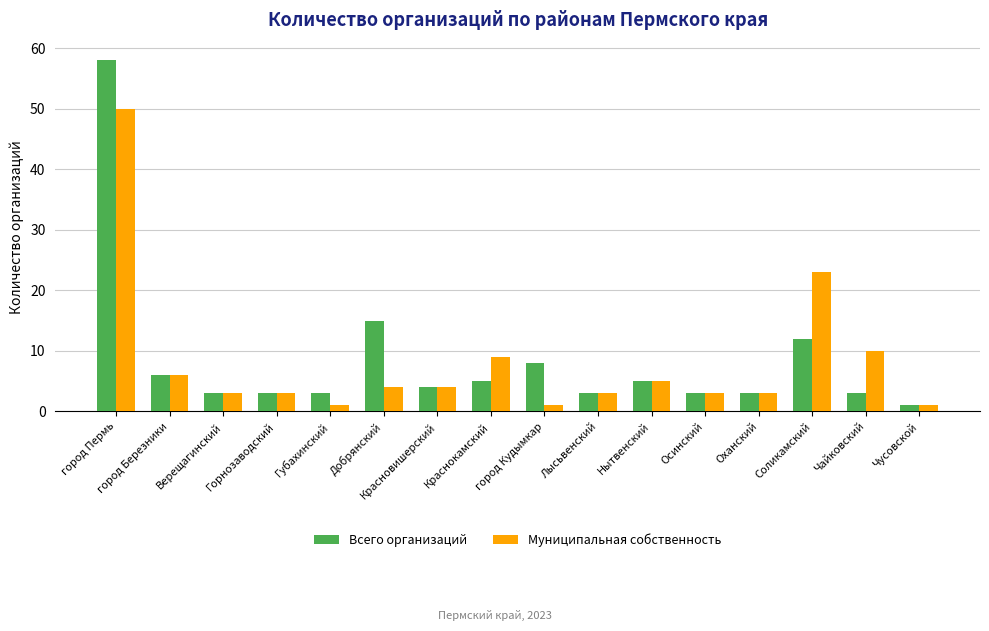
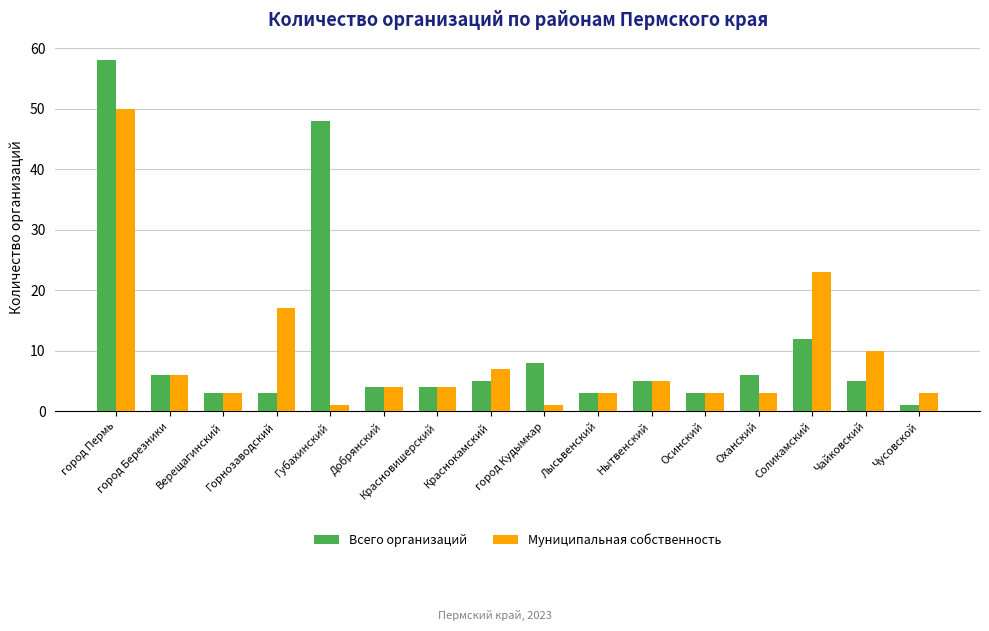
Муниципальная собственность, Горнозаводский: 3 -> 17
Всего организаций, Губахинский: 3 -> 48
Всего организаций, Добрянский: 15 -> 4
Муниципальная собственность, Краснокамский: 9 -> 7
Всего организаций, Оханский: 3 -> 6
Всего организаций, Чайковский: 3 -> 5
Муниципальная собственность, Чусовской: 1 -> 3
